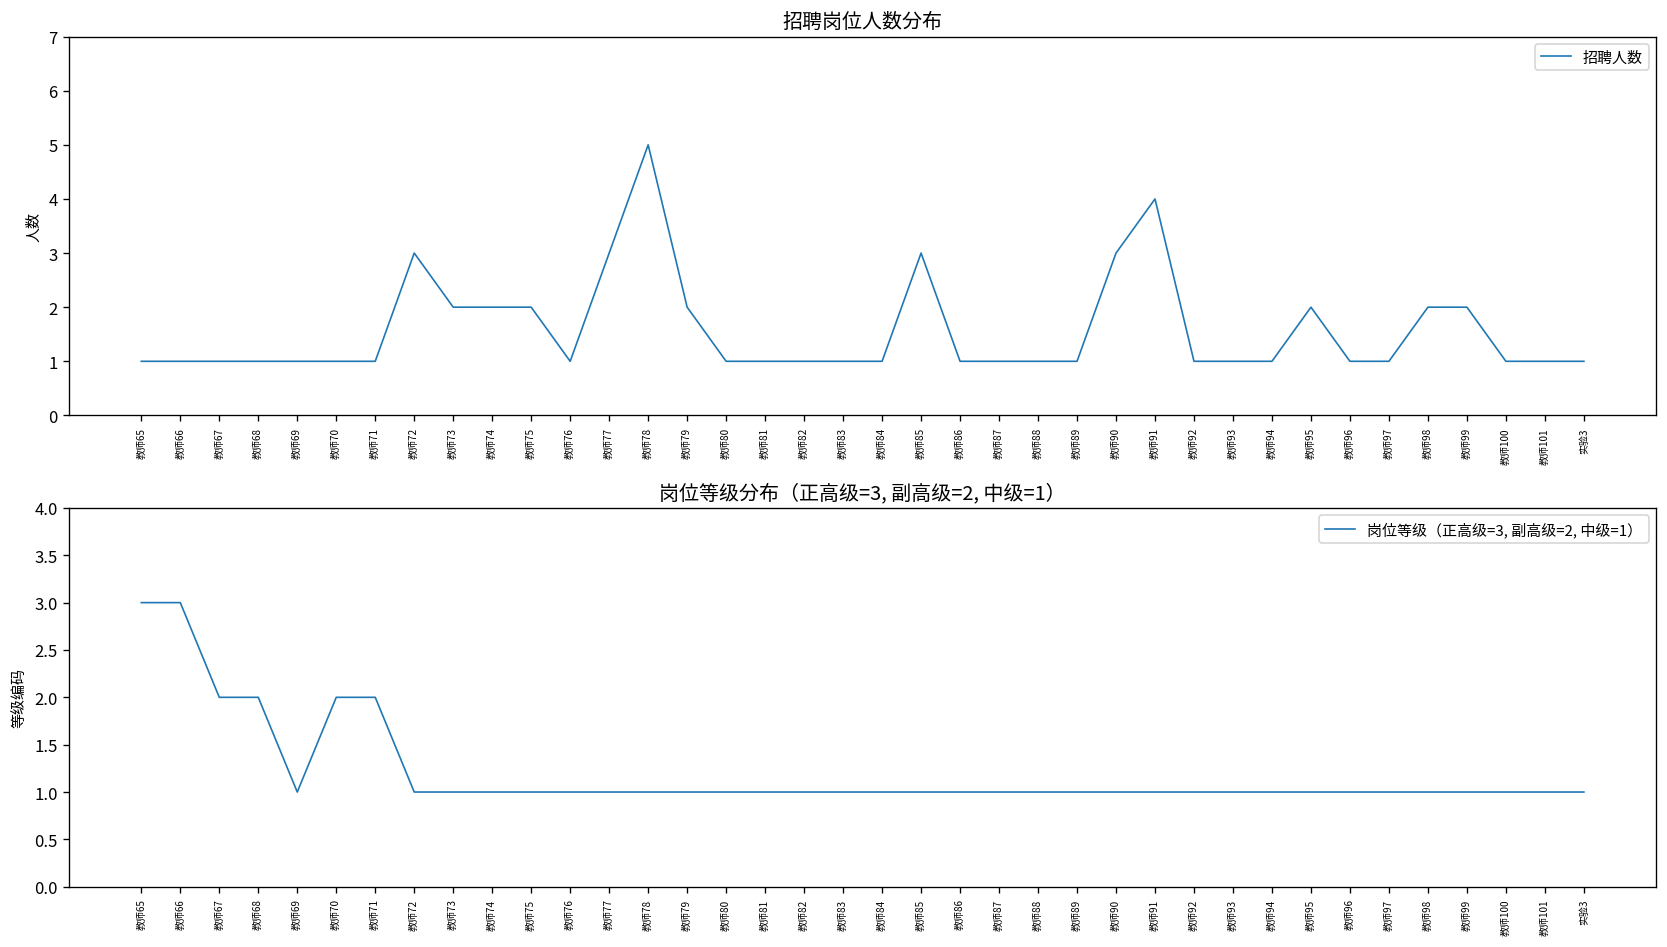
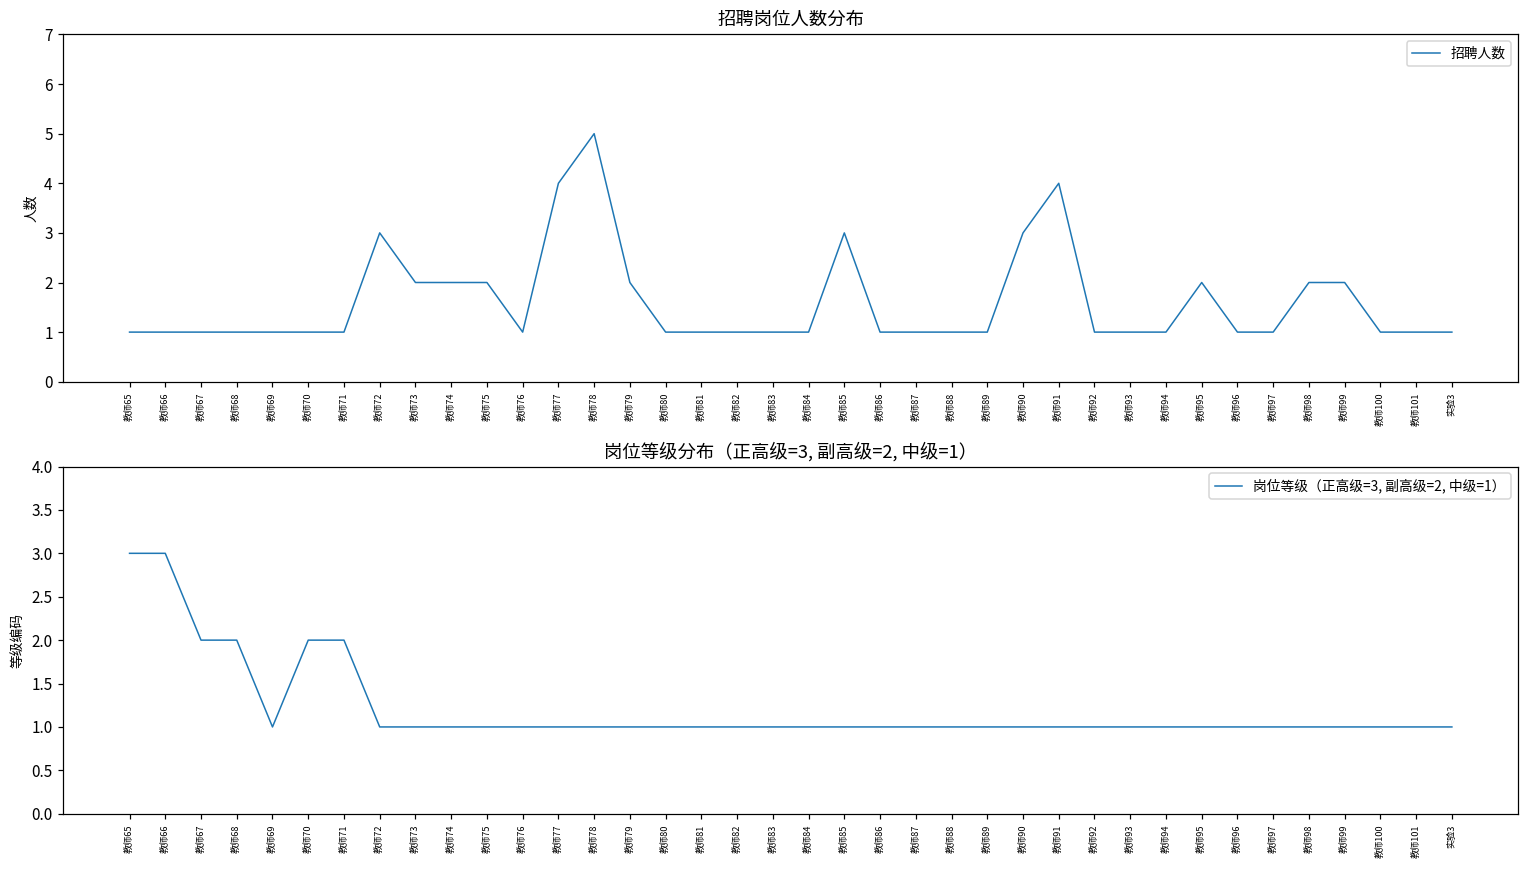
招聘岗位人数分布, 教师77: 3 -> 4
